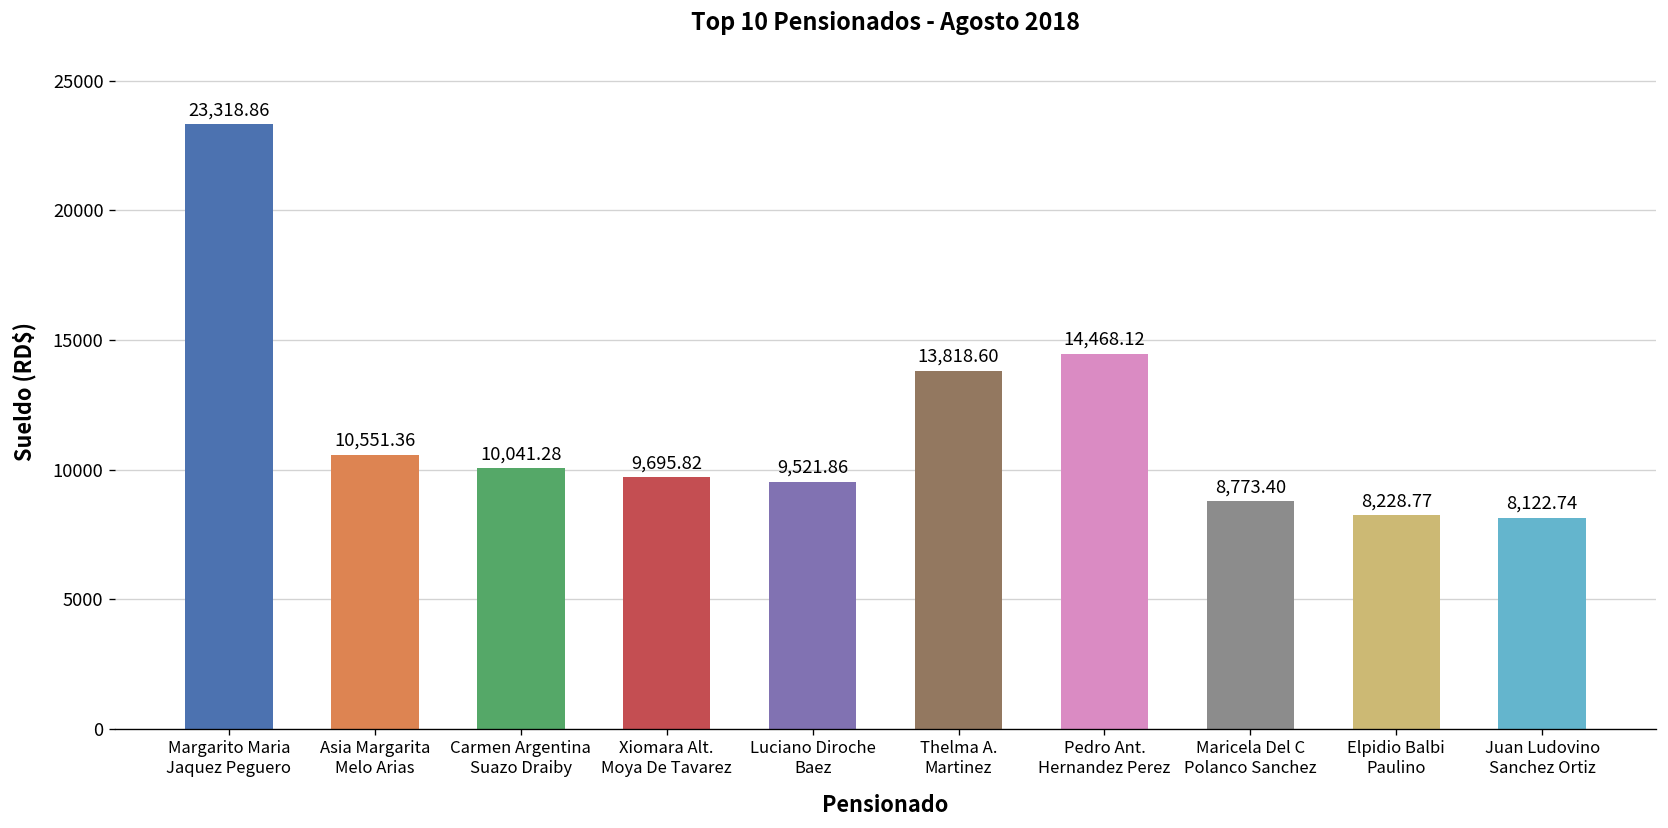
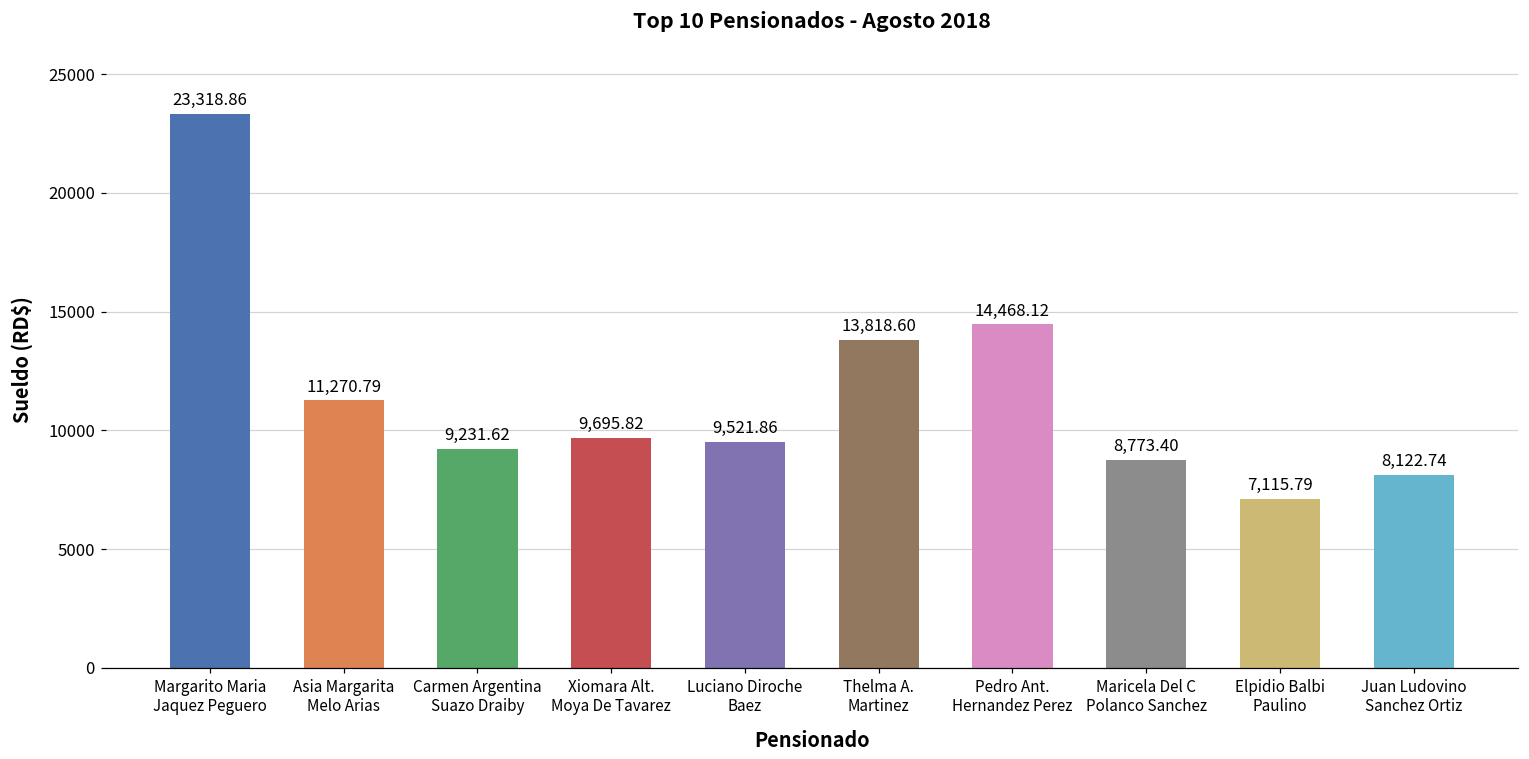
Asia Margarita Melo Arias: 10,551.36 -> 11,270.79
Carmen Argentina Suazo Draiby: 10,041.28 -> 9,231.62
Elpidio Balbi Paulino: 8,228.77 -> 7,115.79
